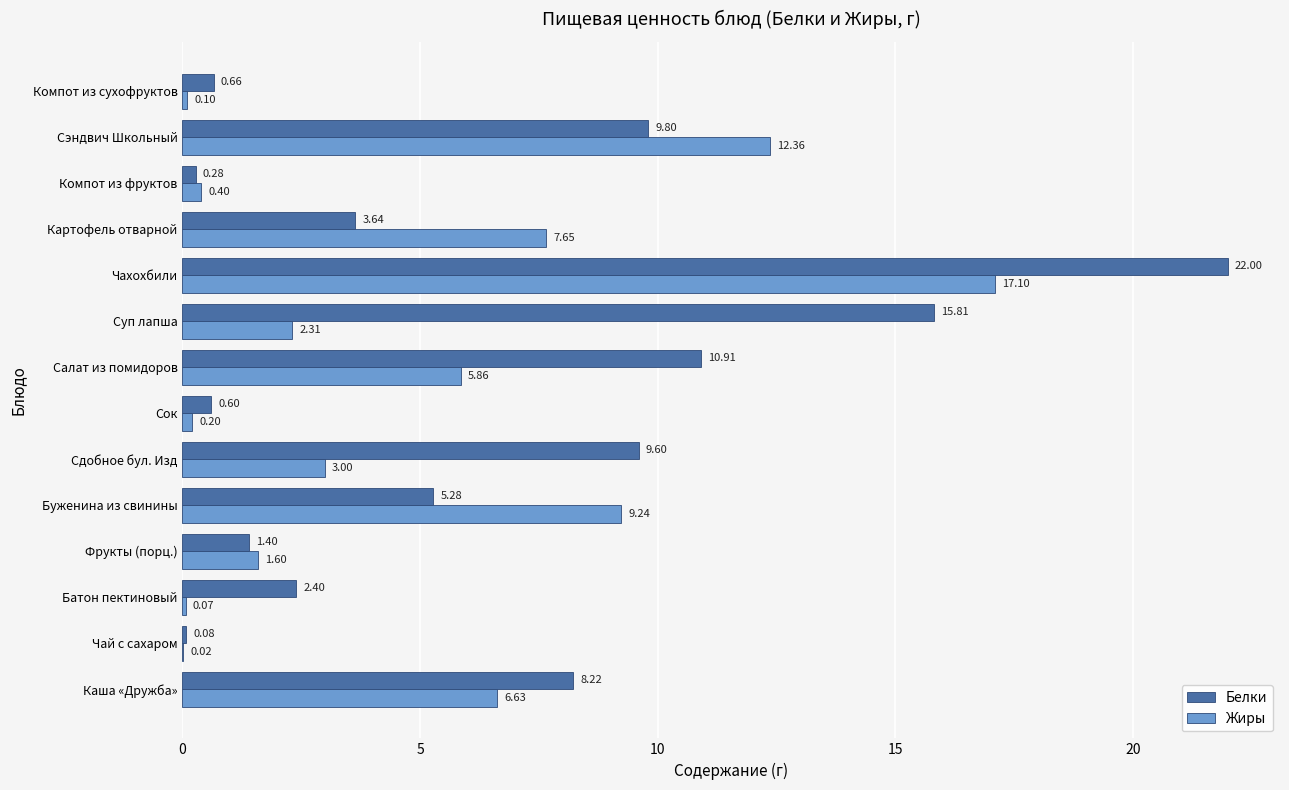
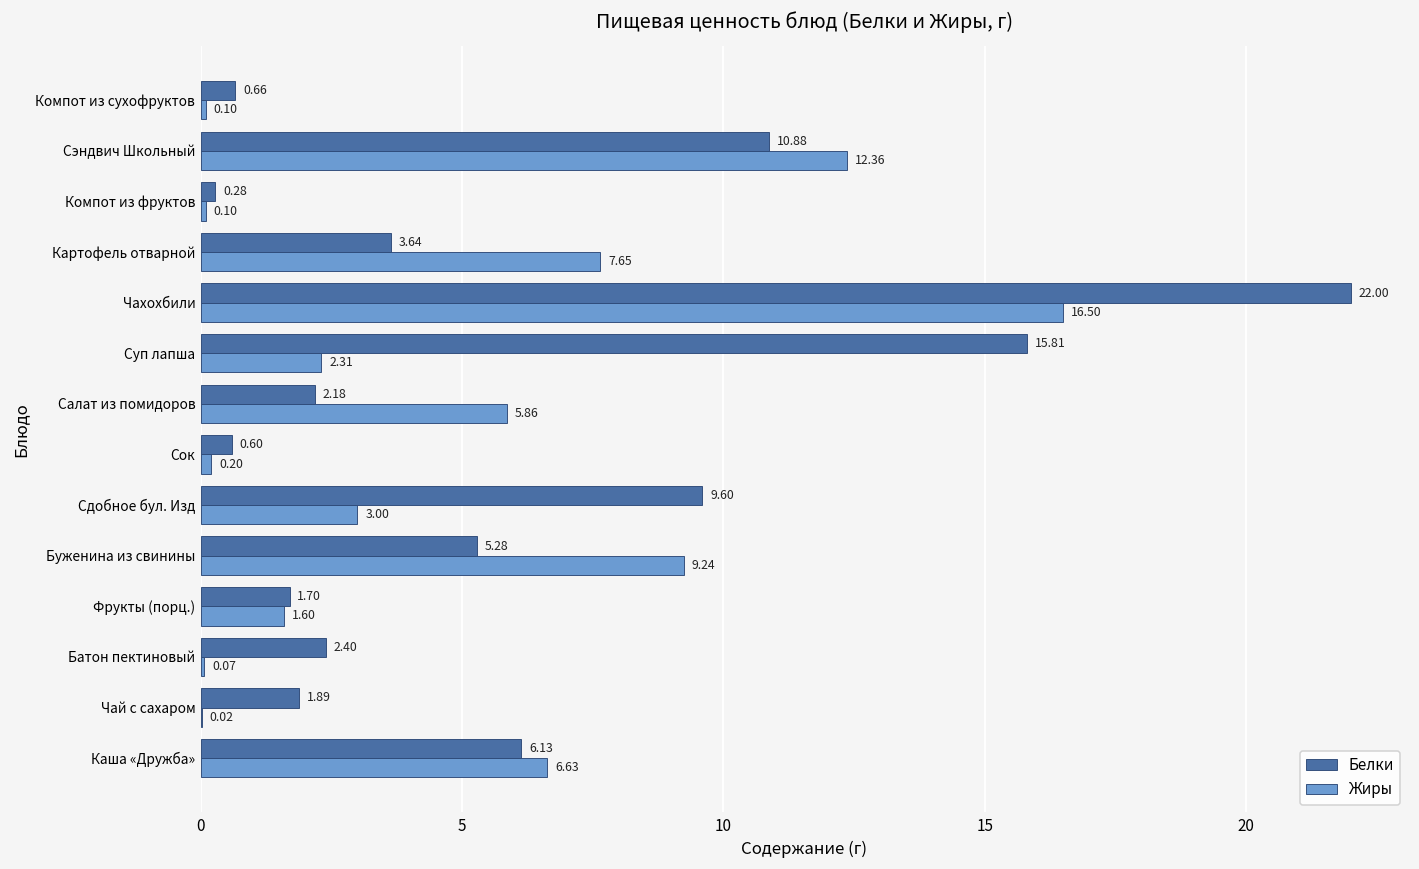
Белки, Сэндвич Школьный: 9.80 -> 10.88
Жиры, Компот из фруктов: 0.40 -> 0.10
Жиры, Чахохбили: 17.10 -> 16.50
Белки, Салат из помидоров: 10.91 -> 2.18
Белки, Фрукты (порц.): 1.40 -> 1.70
Белки, Чай с сахаром: 0.08 -> 1.89
Белки, Каша «Дружба»: 8.22 -> 6.13
